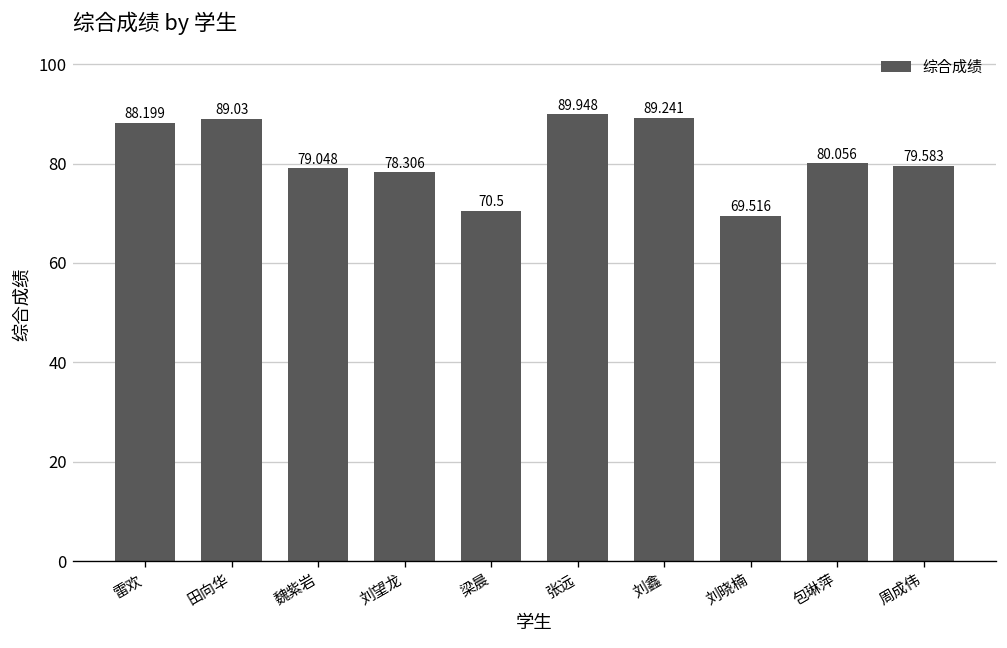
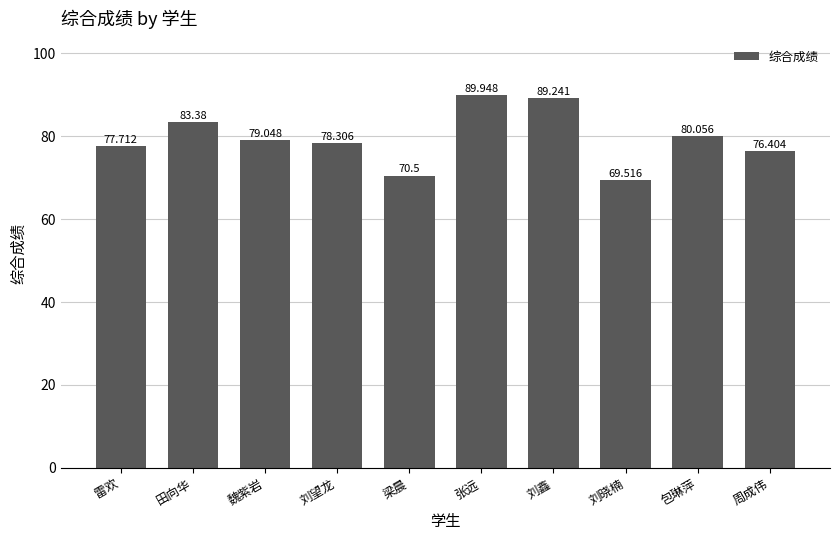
雷欢: 88.199 -> 77.712
田向华: 89.03 -> 83.38
周成伟: 79.583 -> 76.404
